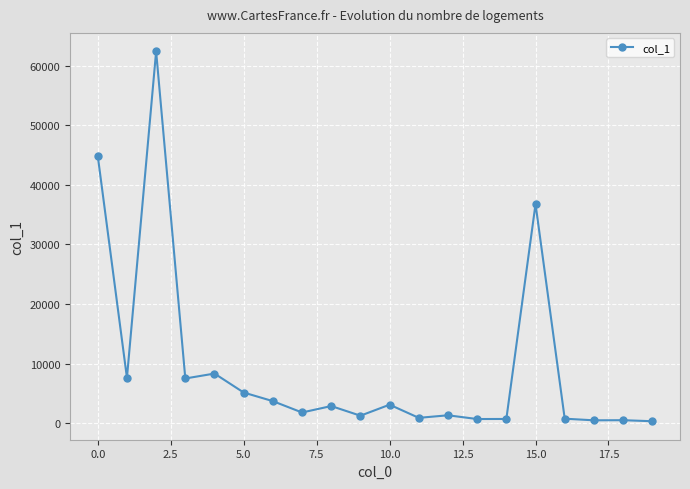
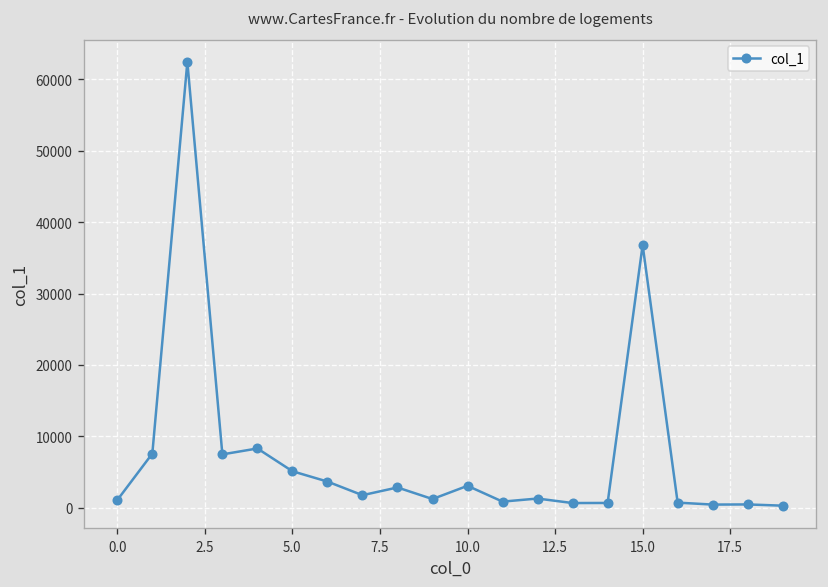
0.0: 45000 -> 1000
